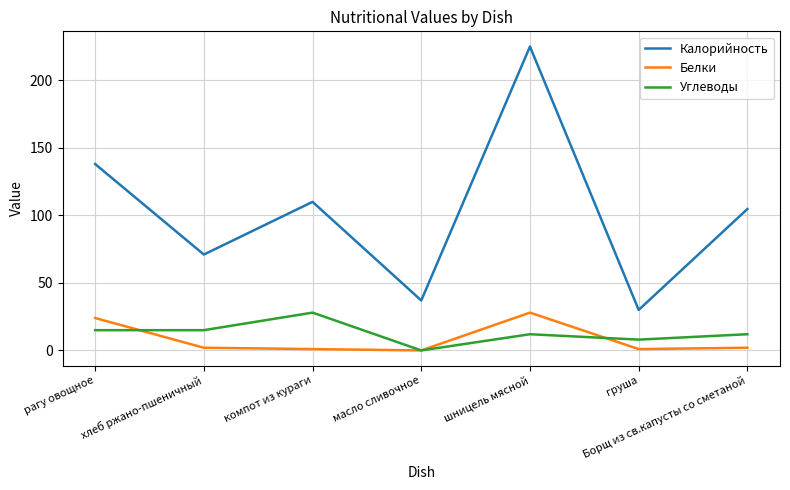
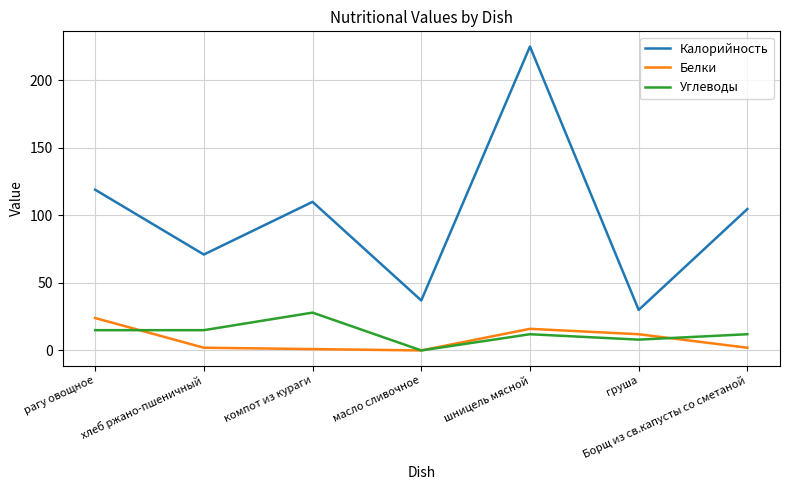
Калорийность, рагу овощное: 138 -> 119
Белки, шницель мясной: 28 -> 16
Белки, груша: 1 -> 12
